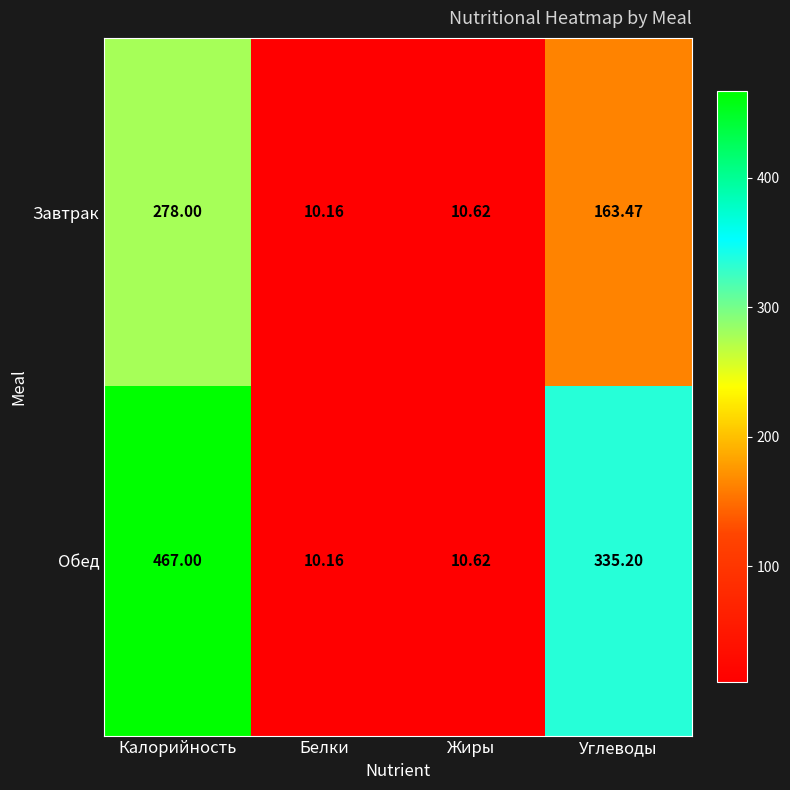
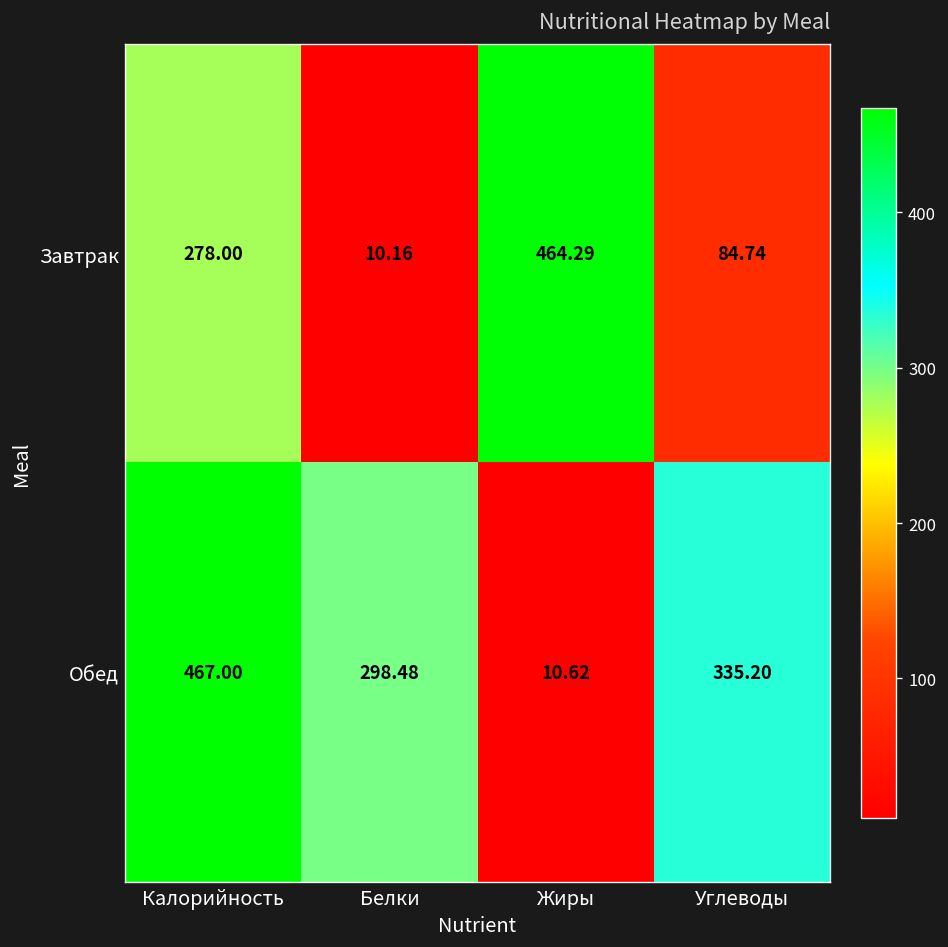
Завтрак, Жиры: 10.62 -> 464.29
Завтрак, Углеводы: 163.47 -> 84.74
Обед, Белки: 10.16 -> 298.48
